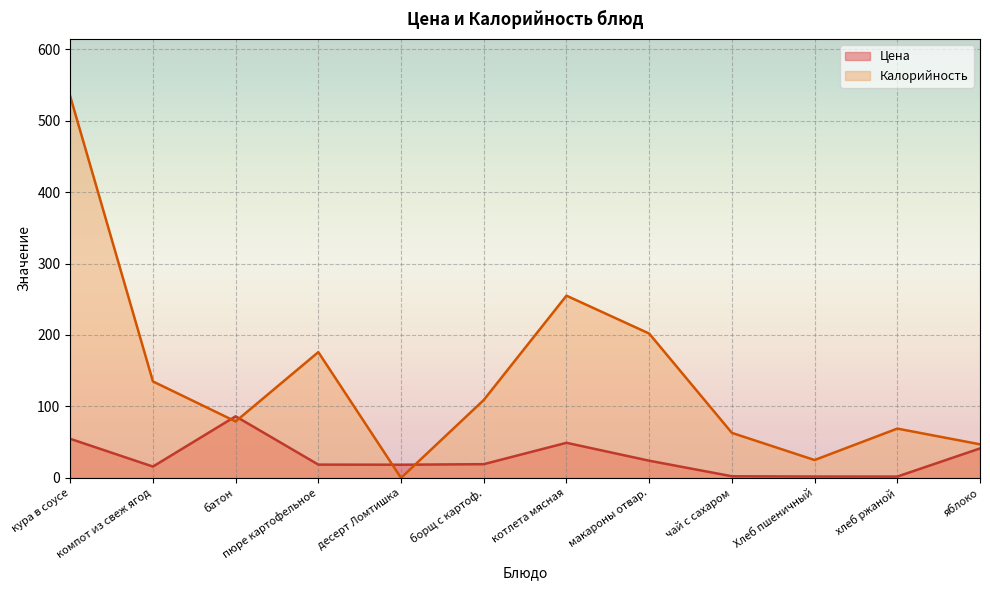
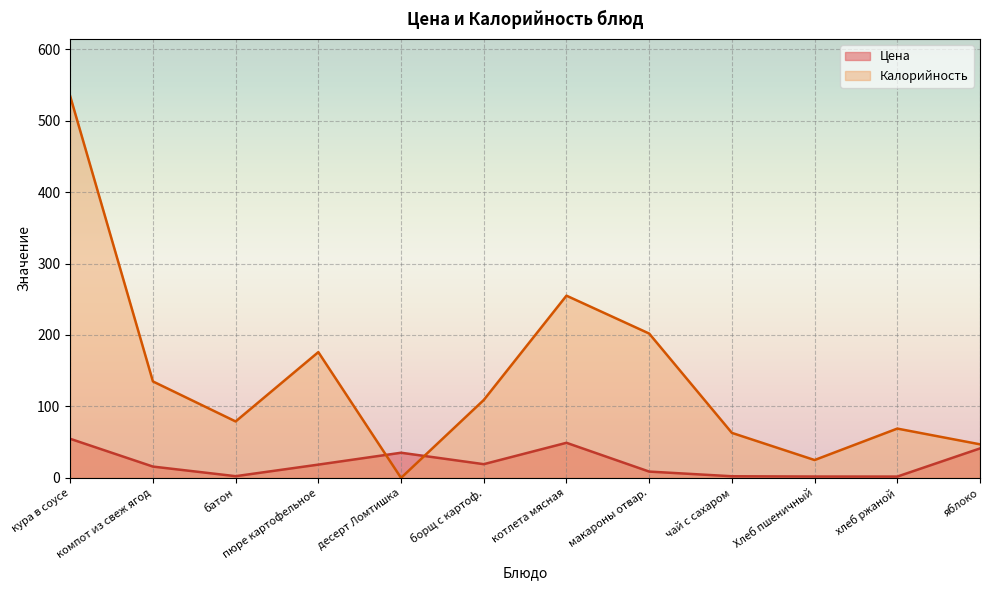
Цена, батон: 90 -> 0
Цена, десерт Ломтишка: 20 -> 40
Цена, макароны отвар.: 20 -> 10
